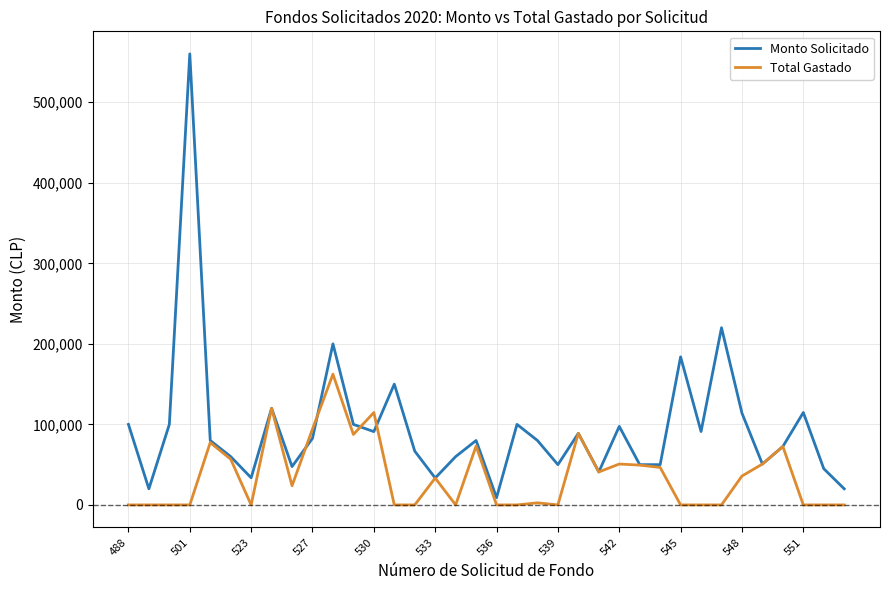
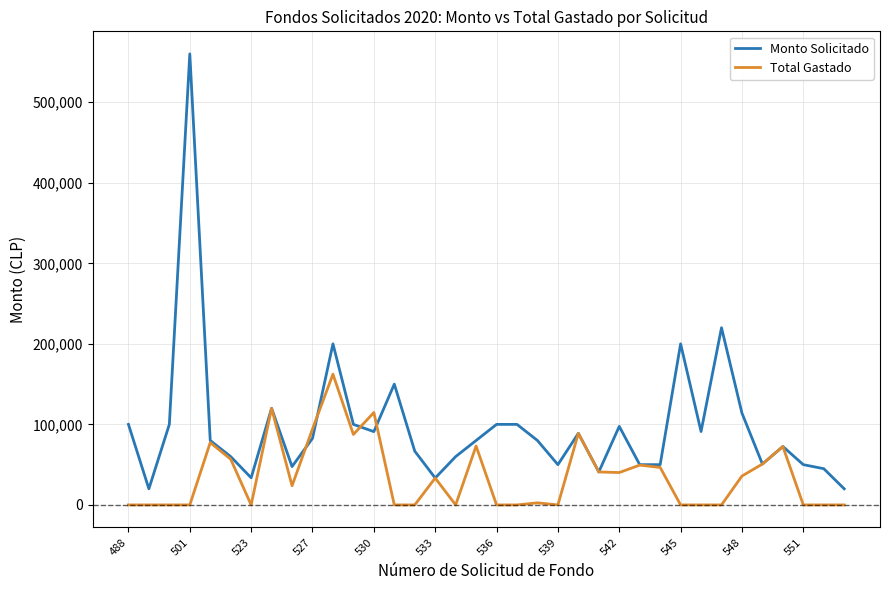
Monto Solicitado, 536: 10,000 -> 100,000
Total Gastado, 542: 50,000 -> 40,000
Monto Solicitado, 545: 180,000 -> 200,000
Monto Solicitado, 551: 110,000 -> 50,000
